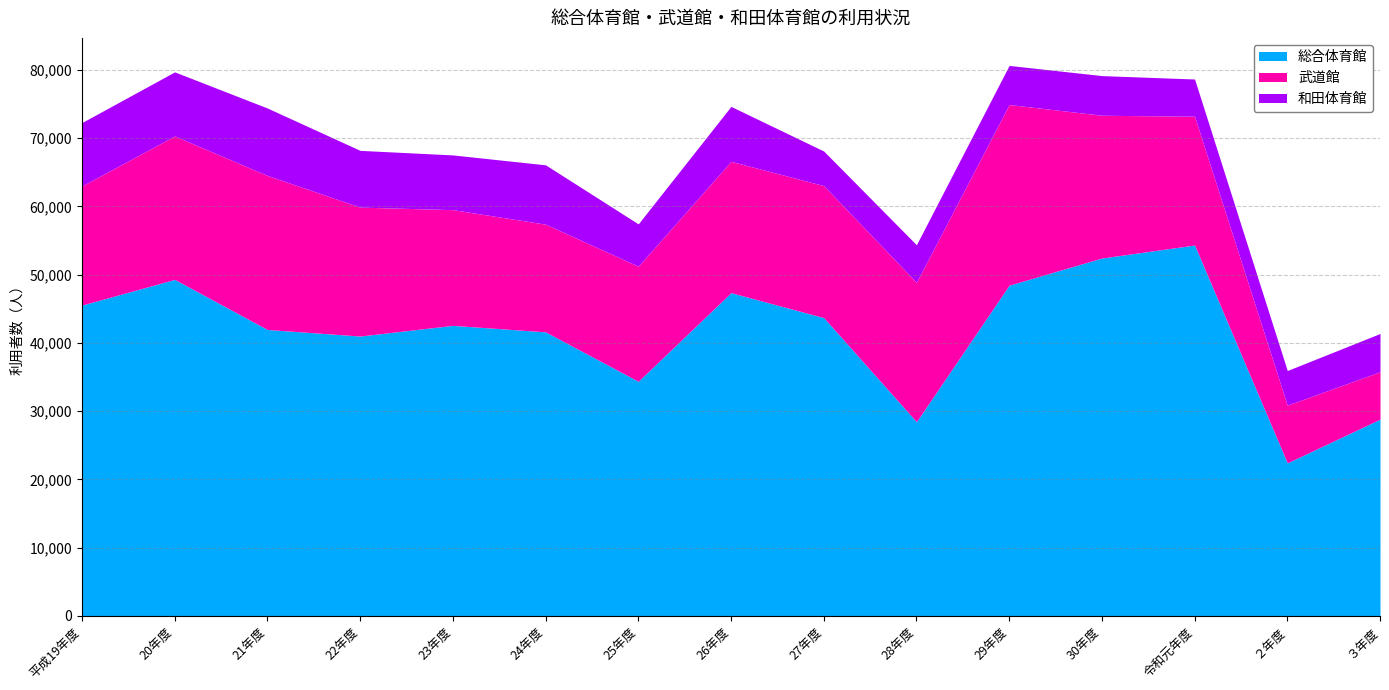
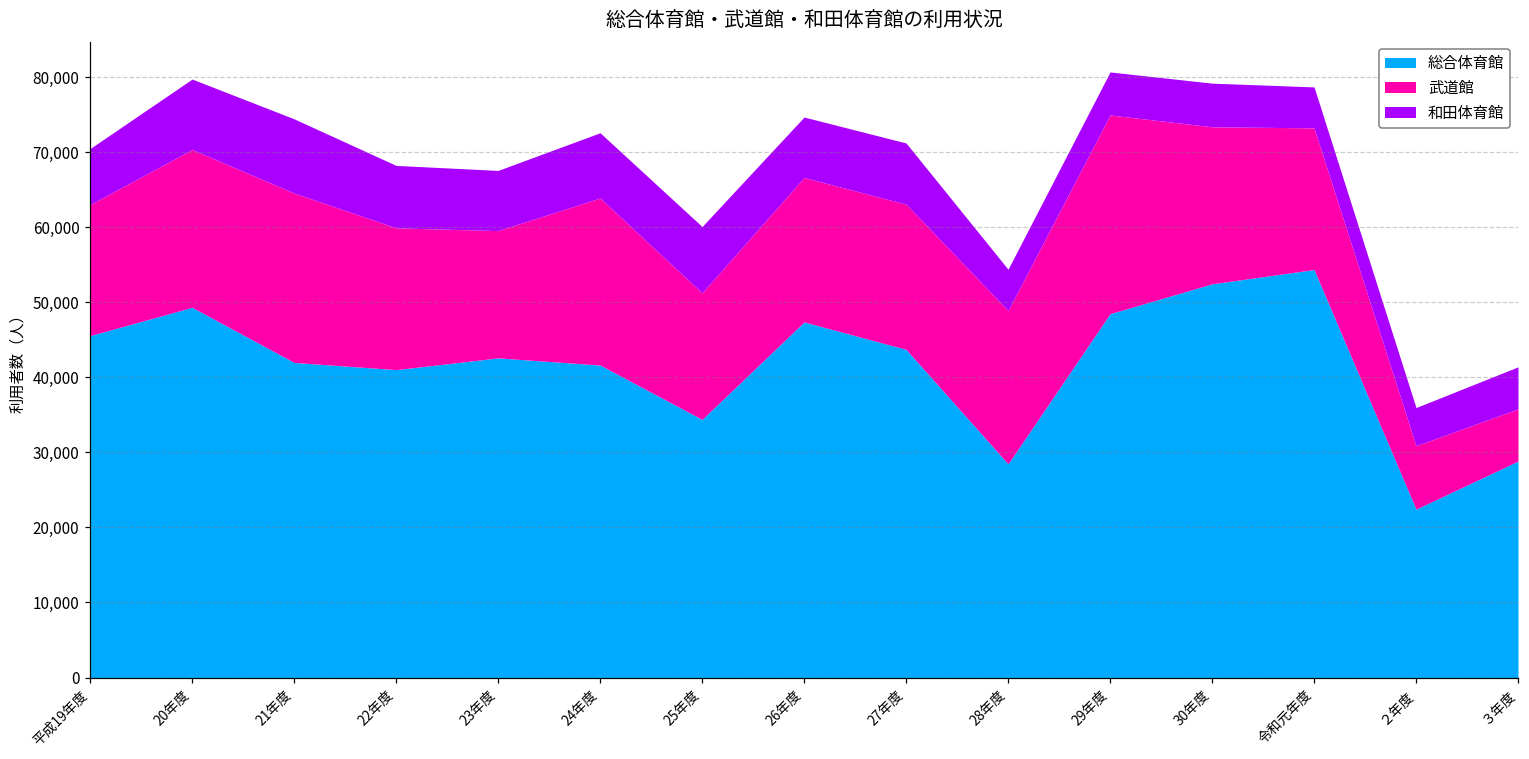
和田体育館, 平成19年度: 9,000 -> 7,000
武道館, 24年度: 16,000 -> 22,000
和田体育館, 25年度: 6,000 -> 9,000
和田体育館, 27年度: 5,000 -> 8,000
